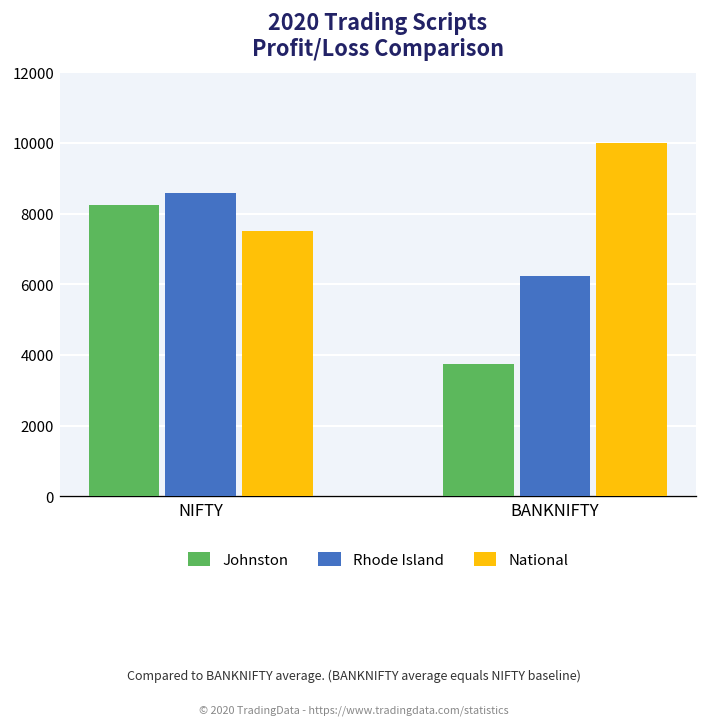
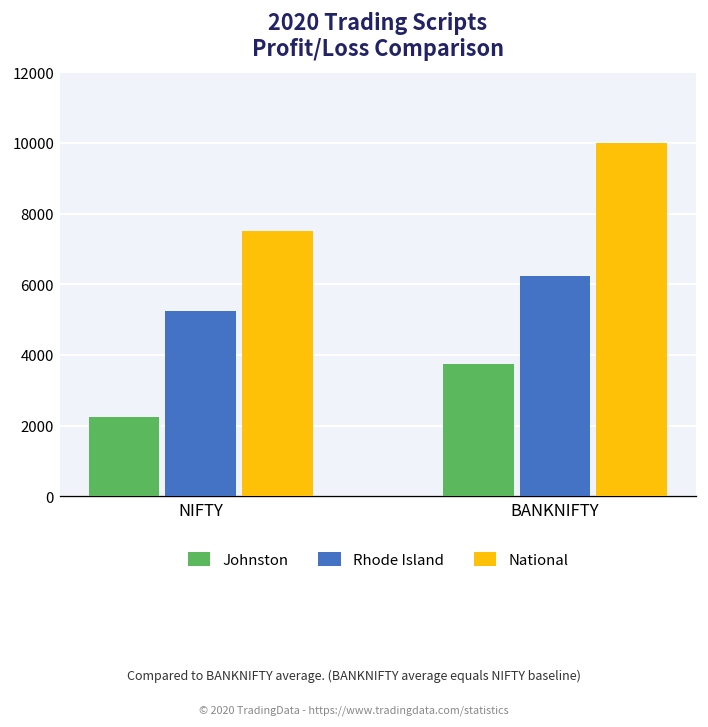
Johnston, NIFTY: 8200 -> 2300
Rhode Island, NIFTY: 8600 -> 5300
